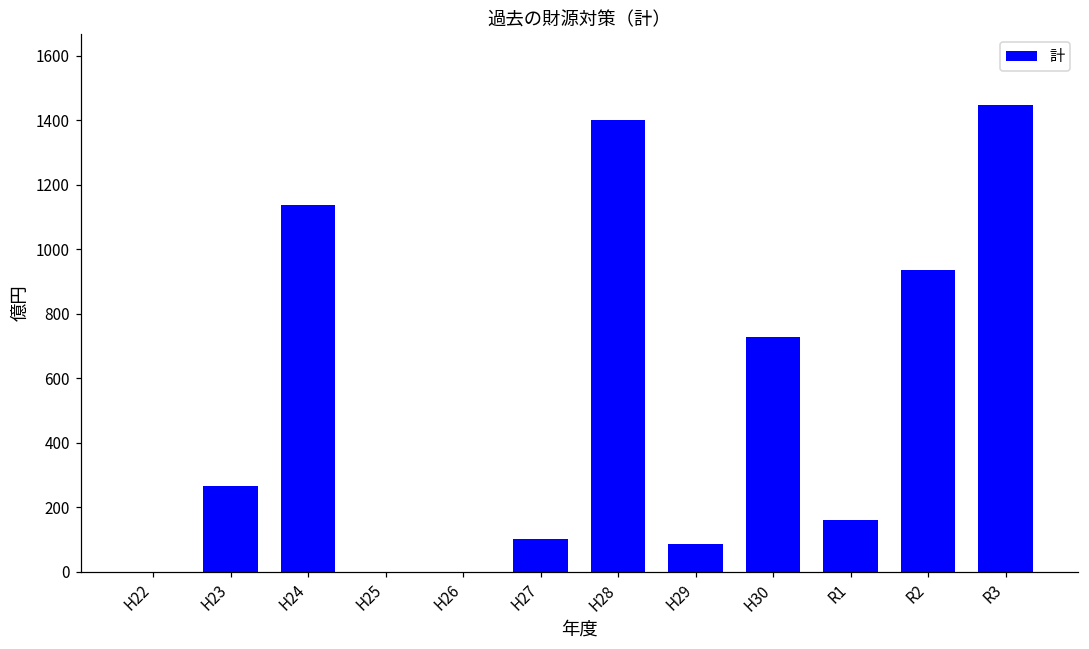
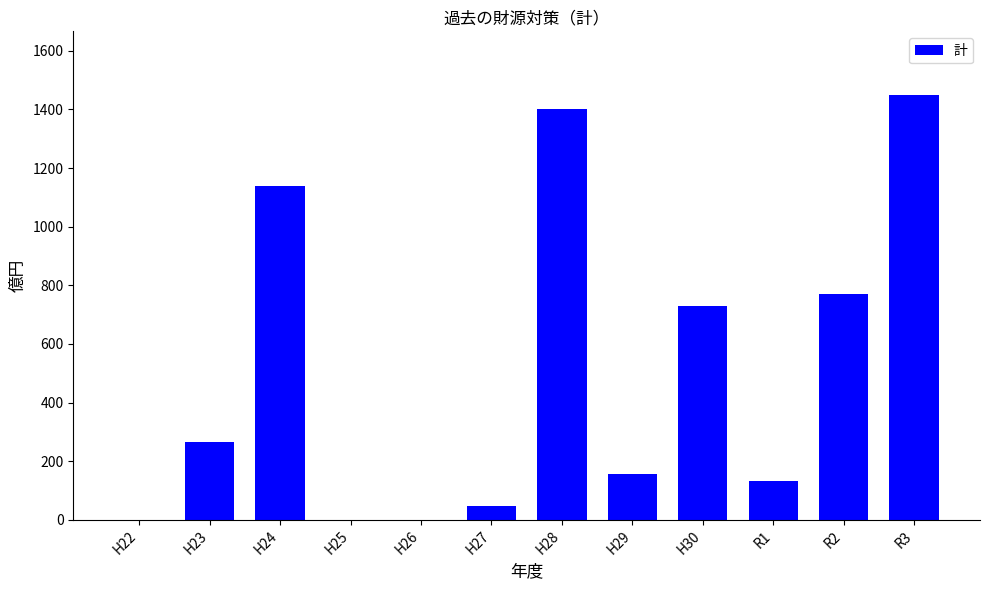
H27: 100 -> 50
H29: 90 -> 160
R1: 160 -> 130
R2: 940 -> 770
